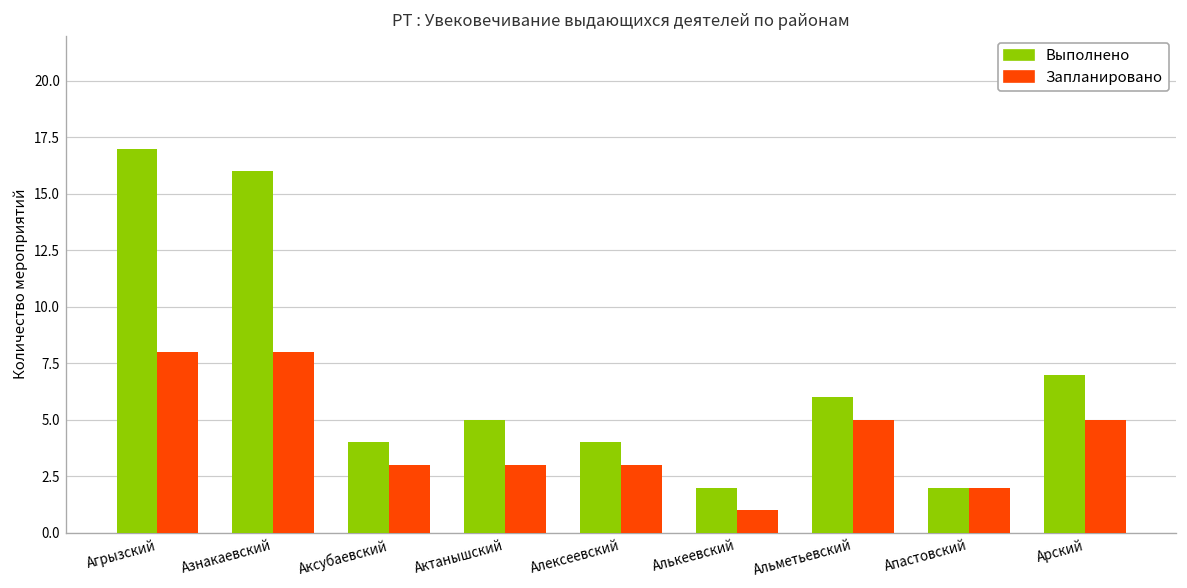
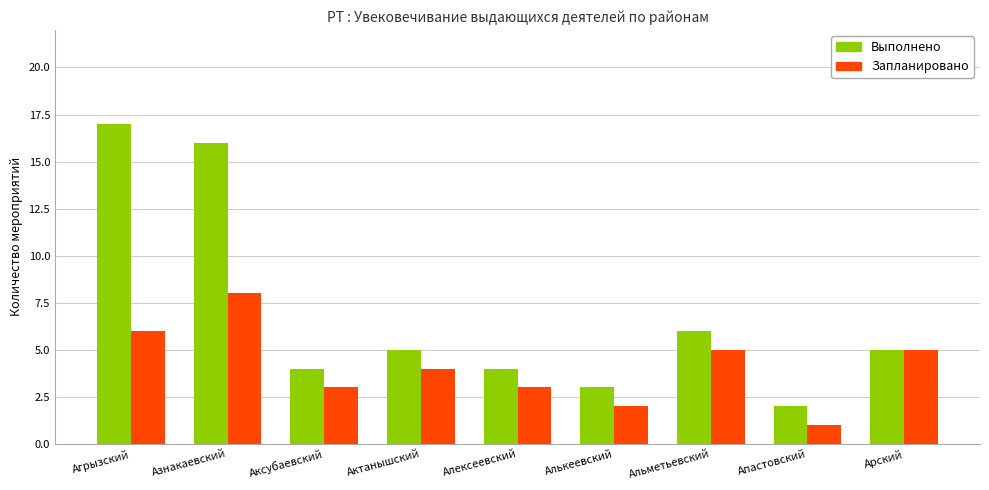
Запланировано, Агрызский: 8 -> 6
Запланировано, Актанышский: 3 -> 4
Выполнено, Алькеевский: 2 -> 3
Запланировано, Алькеевский: 1 -> 2
Запланировано, Апастовский: 2 -> 1
Выполнено, Арский: 7 -> 5
